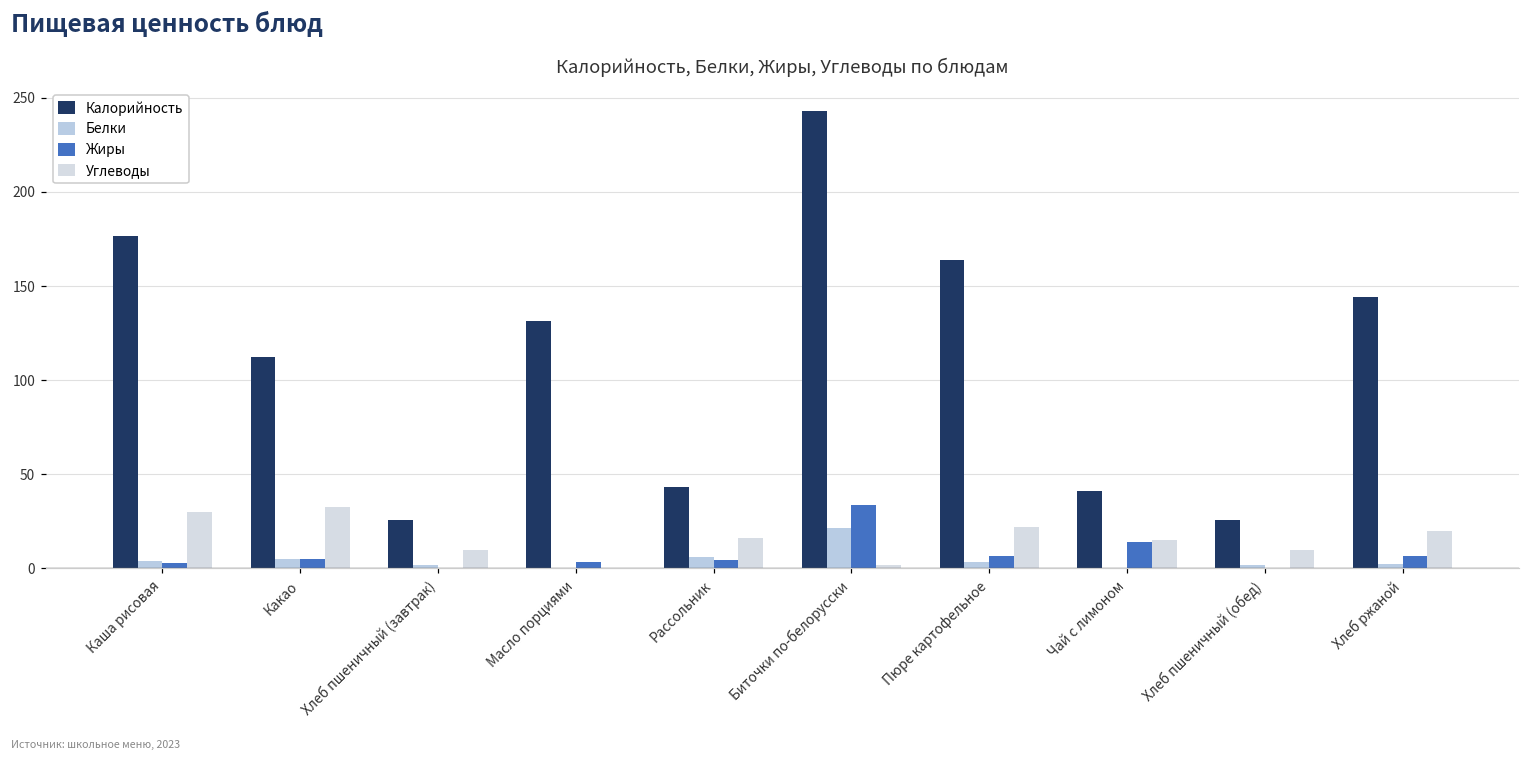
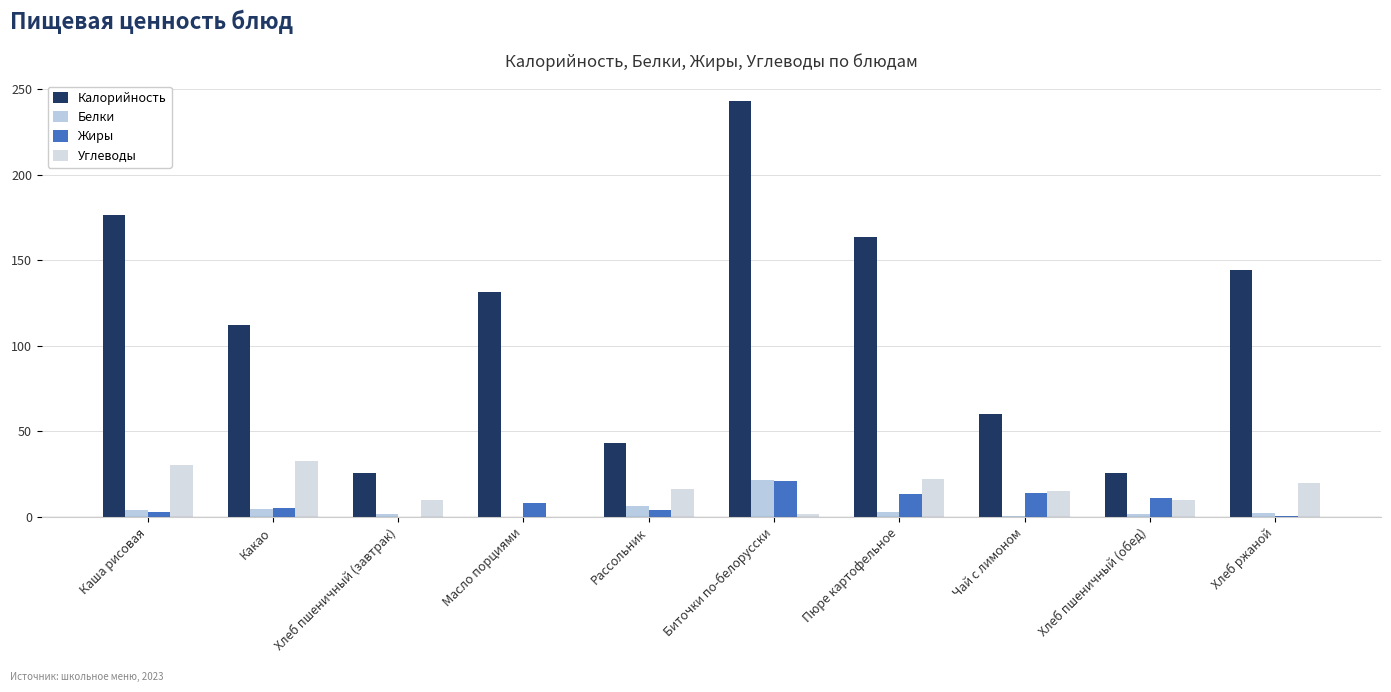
Жиры, Масло порциями: 3 -> 8
Жиры, Биточки по-белорусски: 34 -> 21
Жиры, Пюре картофельное: 7 -> 13
Калорийность, Чай с лимоном: 41 -> 60
Жиры, Хлеб пшеничный (обед): 0 -> 11
Жиры, Хлеб ржаной: 7 -> 0
